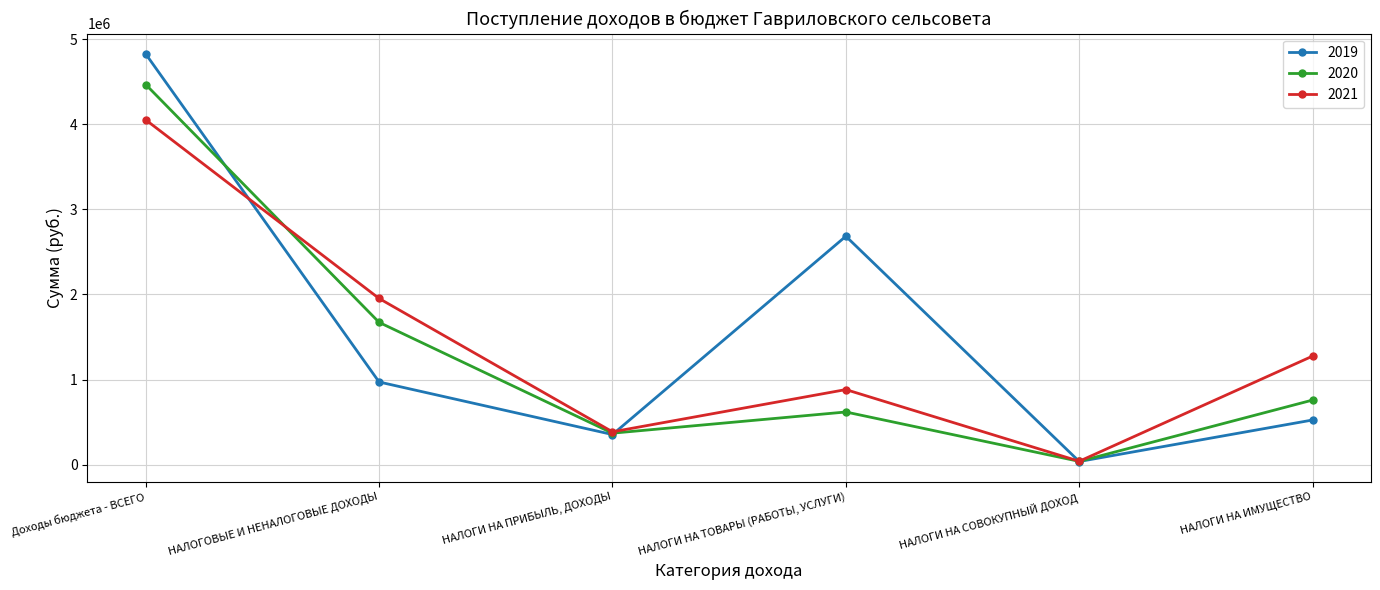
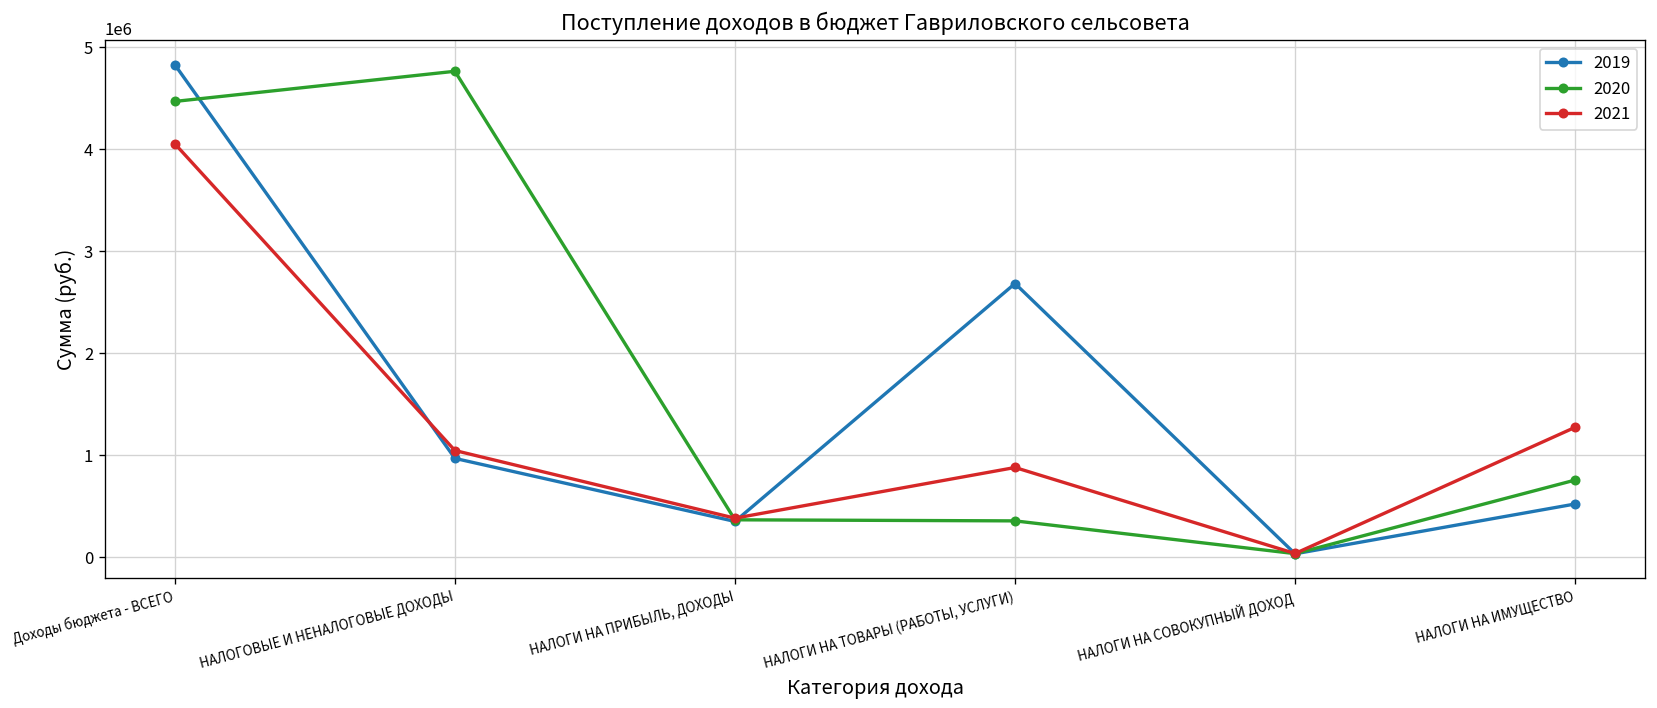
2020, НАЛОГОВЫЕ И НЕНАЛОГОВЫЕ ДОХОДЫ: 1700000 -> 4800000
2021, НАЛОГОВЫЕ И НЕНАЛОГОВЫЕ ДОХОДЫ: 2000000 -> 1000000
2020, НАЛОГИ НА ТОВАРЫ (РАБОТЫ, УСЛУГИ): 600000 -> 400000
